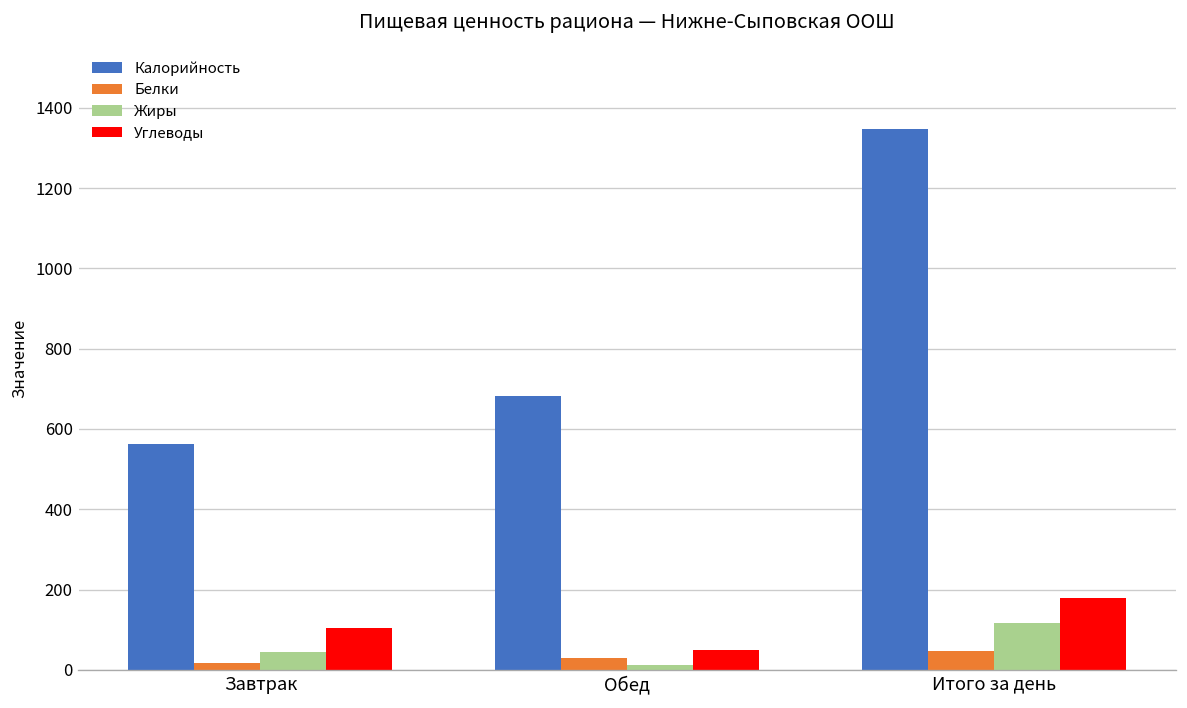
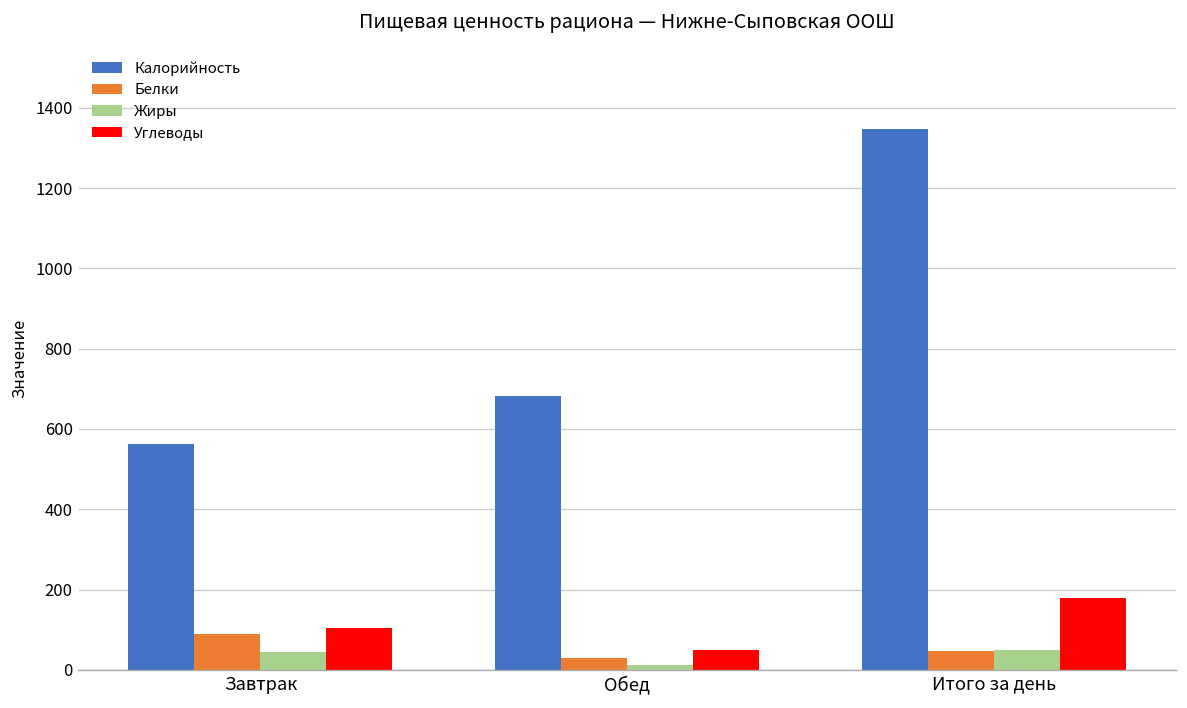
Белки, Завтрак: 20 -> 90
Жиры, Итого за день: 120 -> 50
